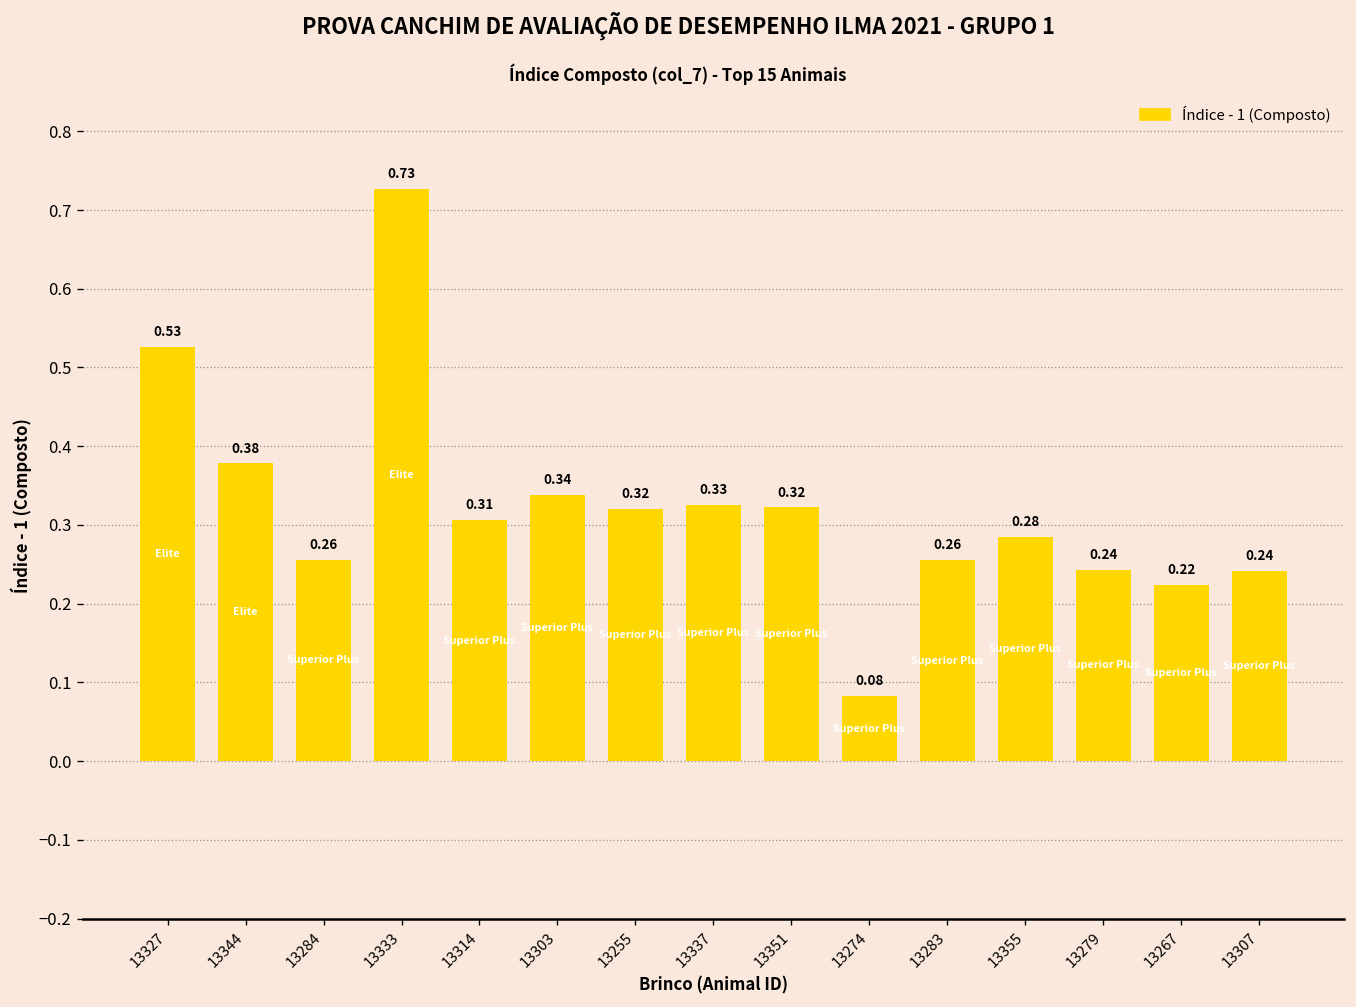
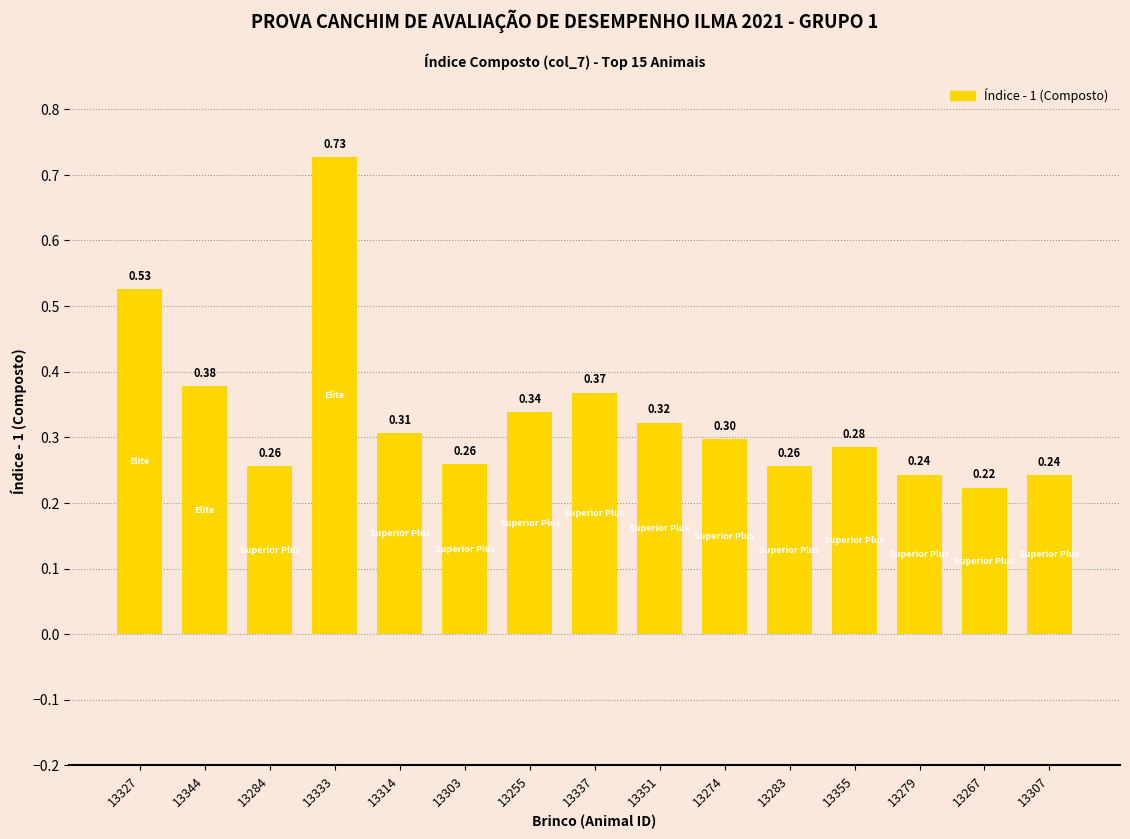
13303: 0.34 -> 0.26
13255: 0.32 -> 0.34
13337: 0.33 -> 0.37
13274: 0.08 -> 0.30
